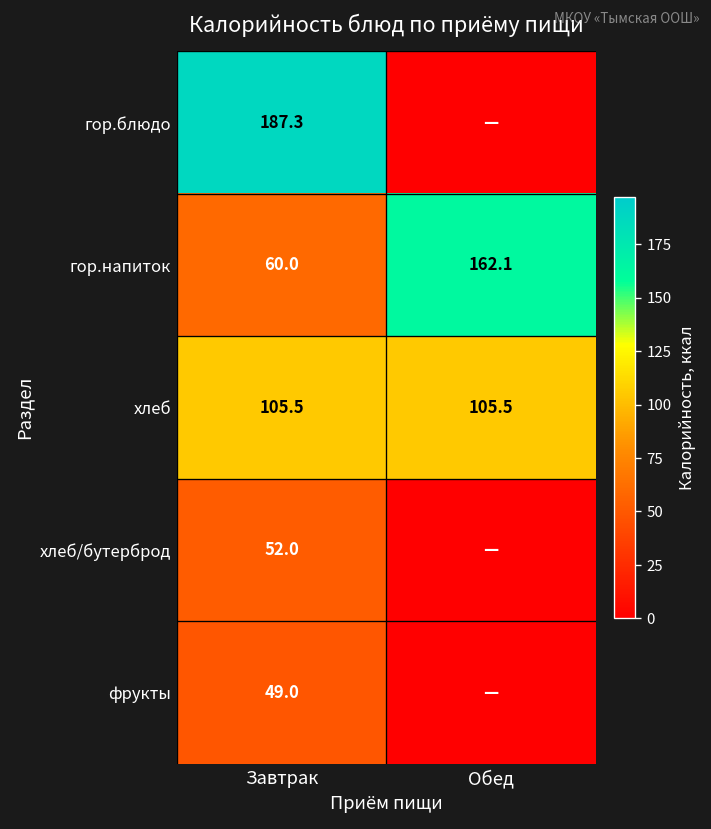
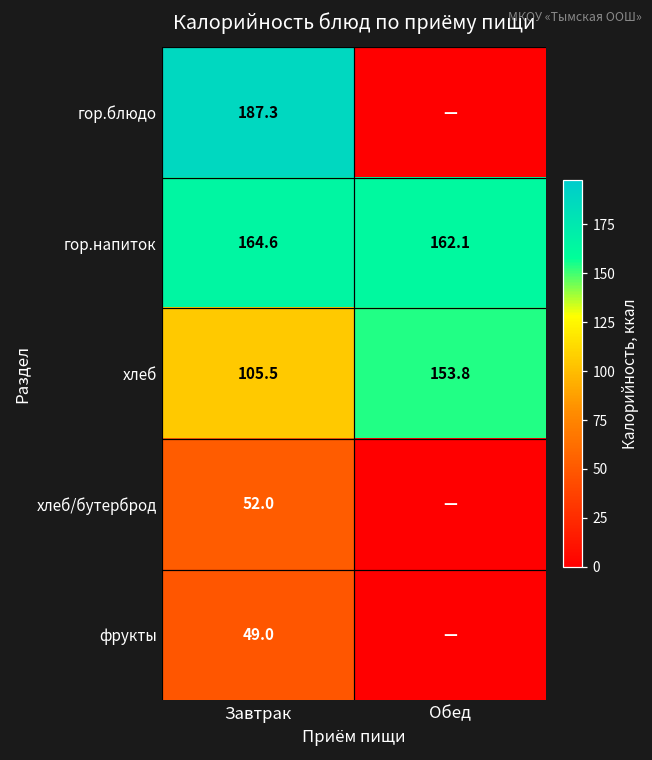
гор.напиток, Завтрак: 60.0 -> 164.6
хлеб, Обед: 105.5 -> 153.8
